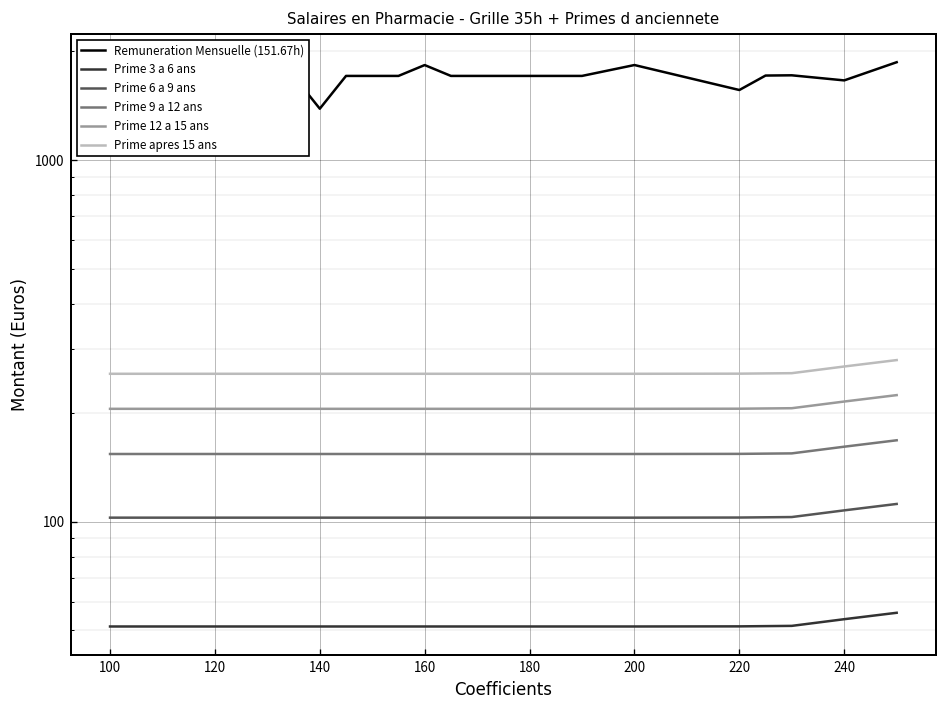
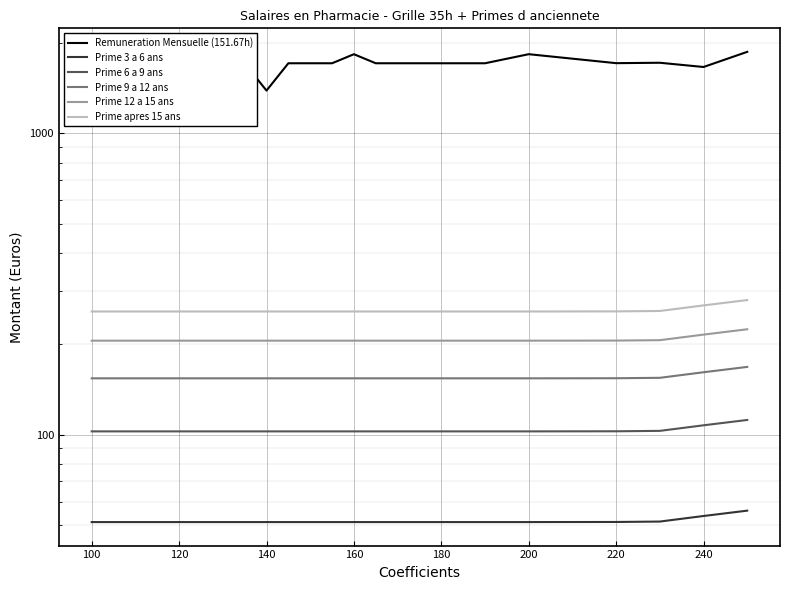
Remuneration Mensuelle (151.67h), 220: 1600 -> 1700
